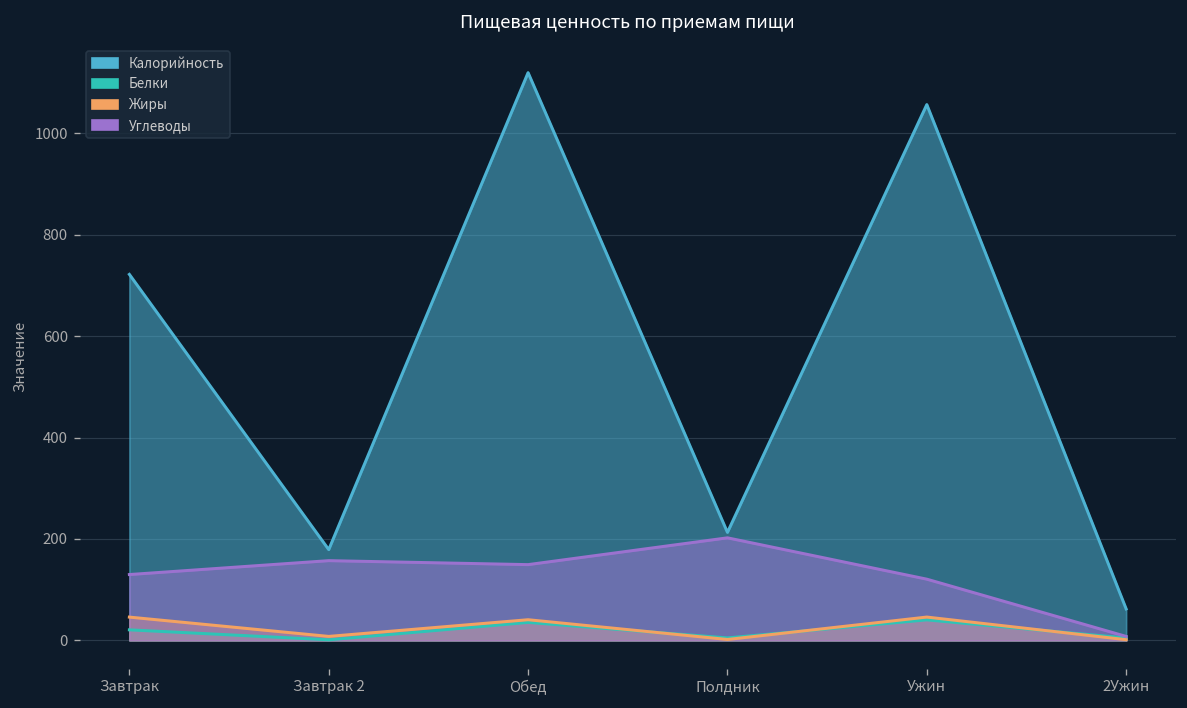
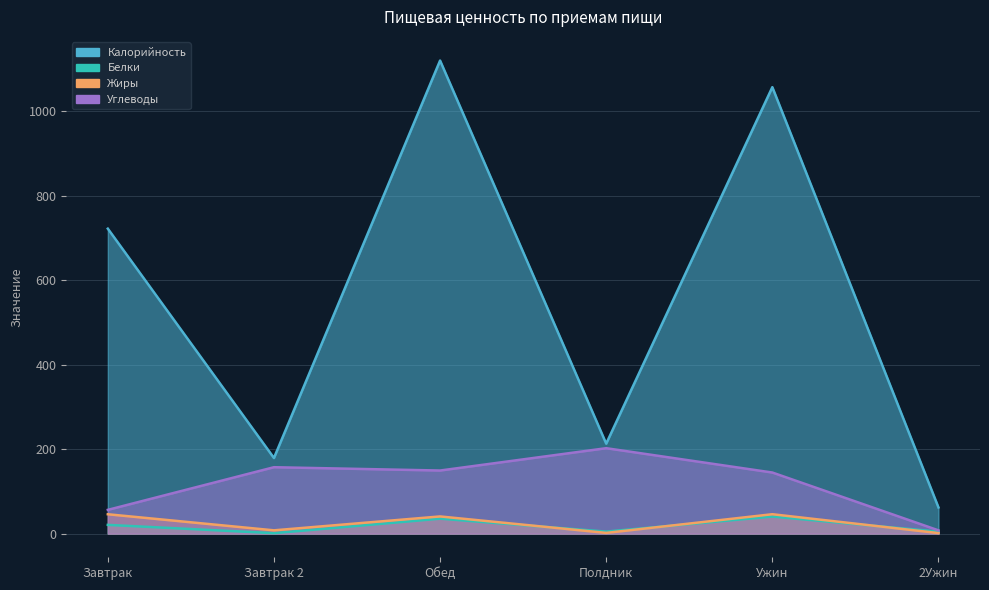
Углеводы, Завтрак: 130 -> 60
Углеводы, Ужин: 120 -> 140
